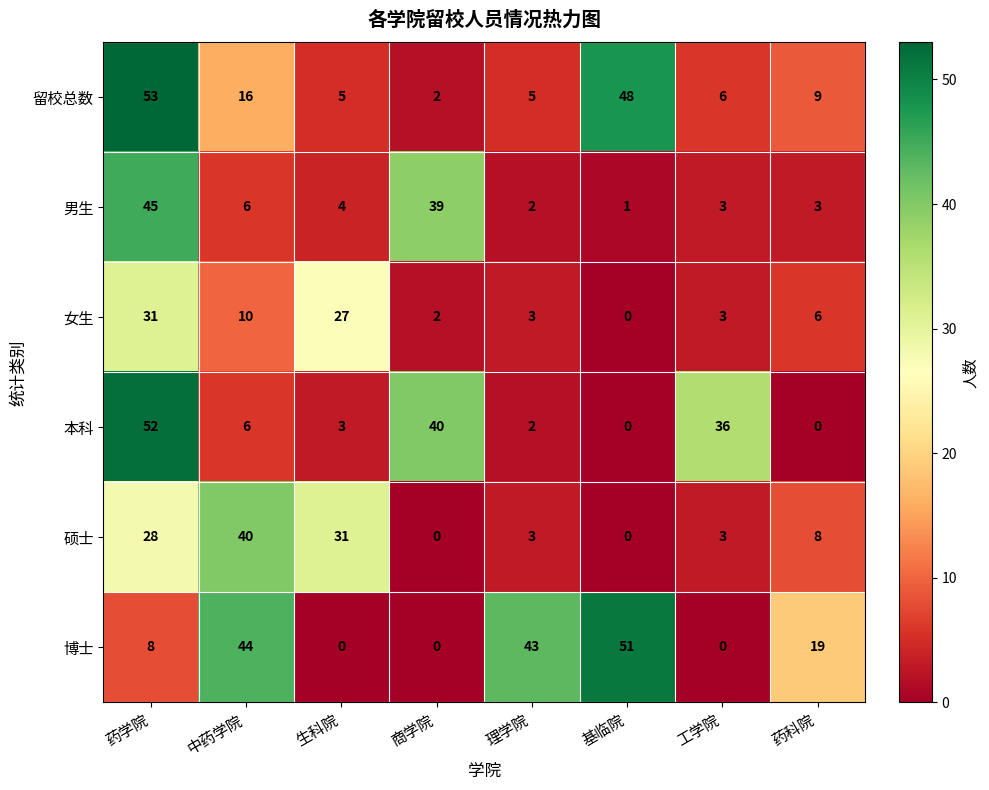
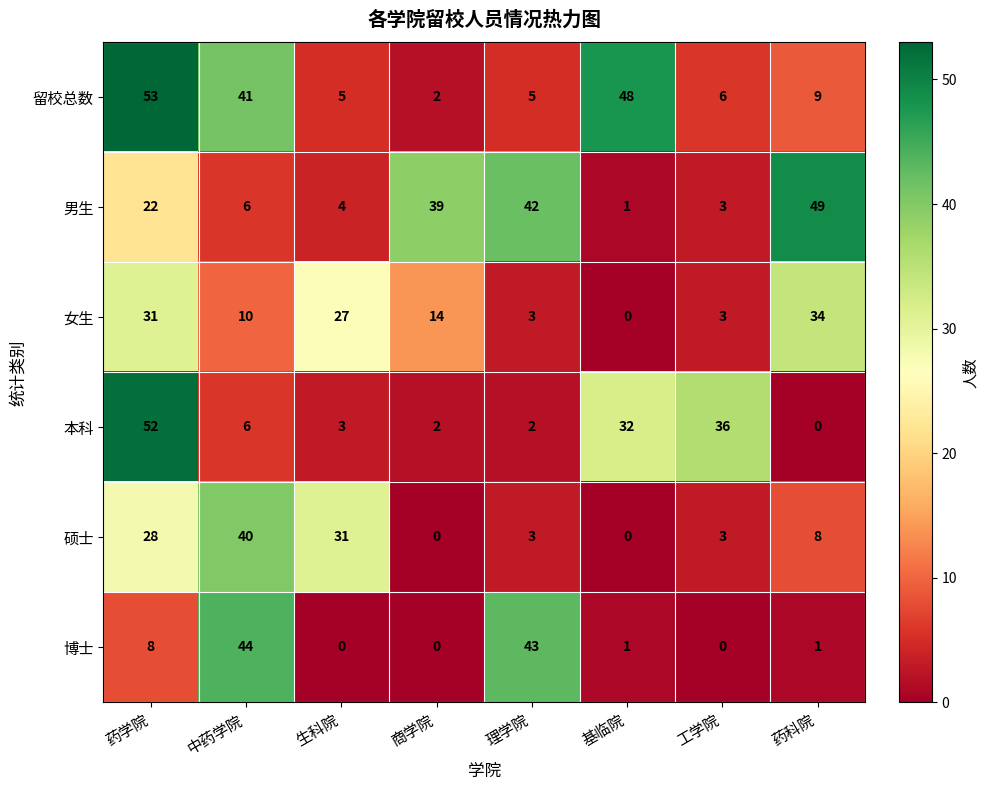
留校总数, 中药学院: 16 -> 41
男生, 药学院: 45 -> 22
男生, 理学院: 2 -> 42
男生, 药科院: 3 -> 49
女生, 商学院: 2 -> 14
女生, 药科院: 6 -> 34
本科, 商学院: 40 -> 2
本科, 基临院: 0 -> 32
博士, 基临院: 51 -> 1
博士, 药科院: 19 -> 1
